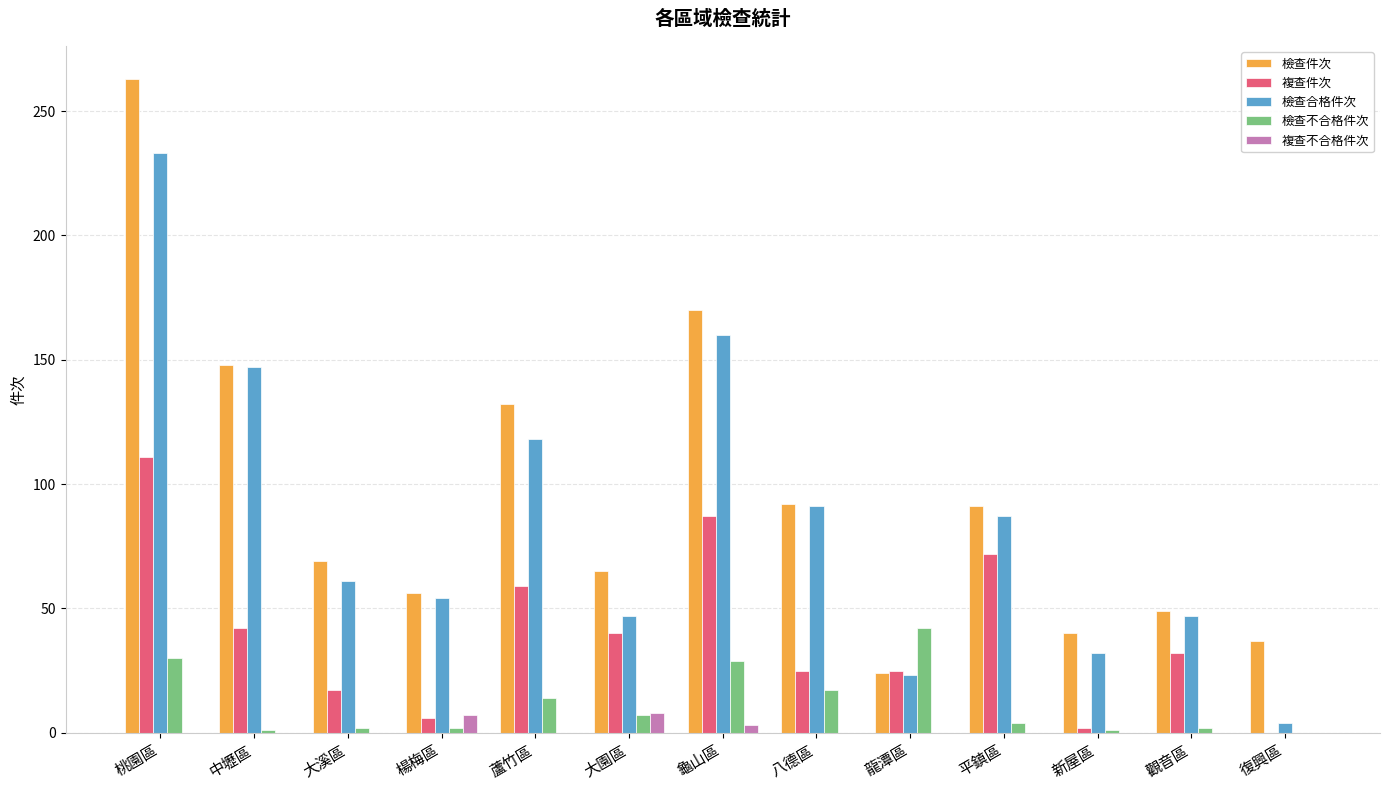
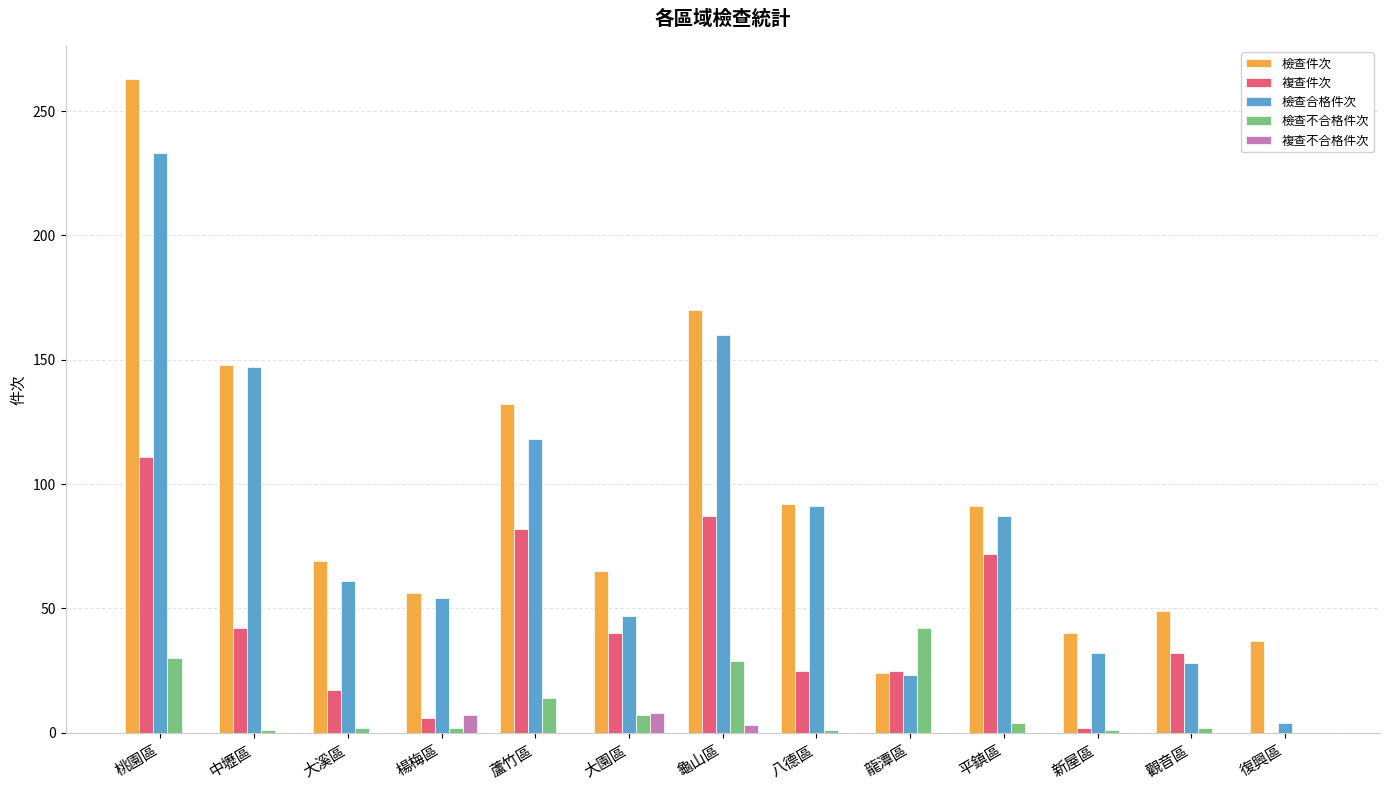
複查件次, 蘆竹區: 59 -> 82
檢查不合格件次, 八德區: 17 -> 1
檢查合格件次, 觀音區: 47 -> 28
